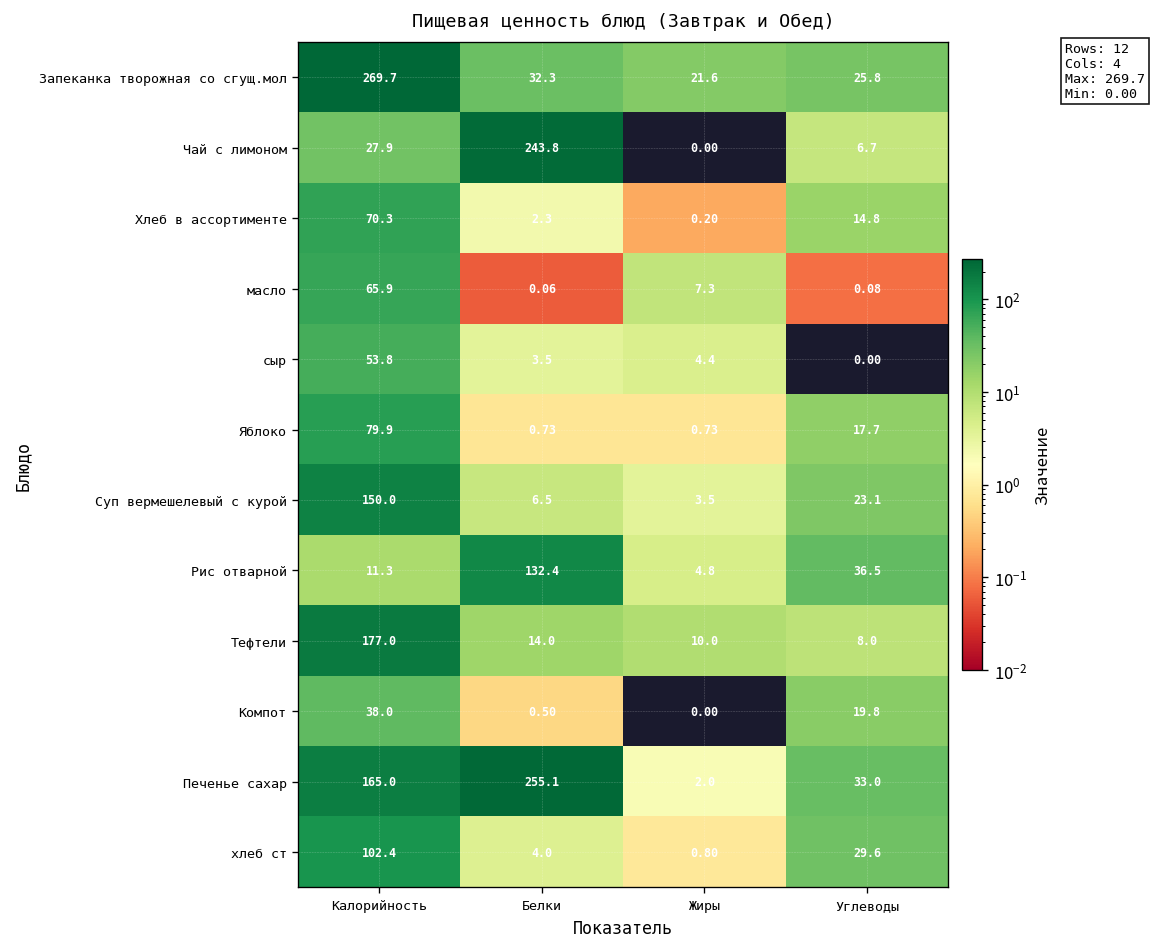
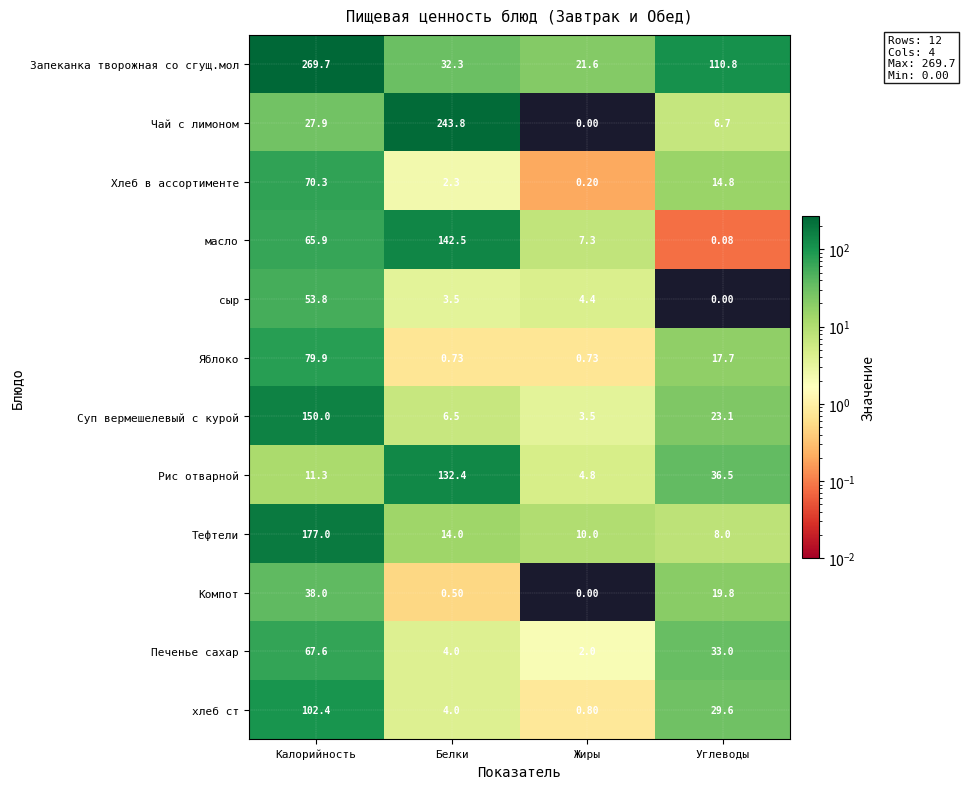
Запеканка творожная со сгущ.мол, Углеводы: 25.8 -> 110.8
масло, Белки: 0.06 -> 142.5
Печенье сахар, Калорийность: 165.0 -> 67.6
Печенье сахар, Белки: 255.1 -> 4.0
